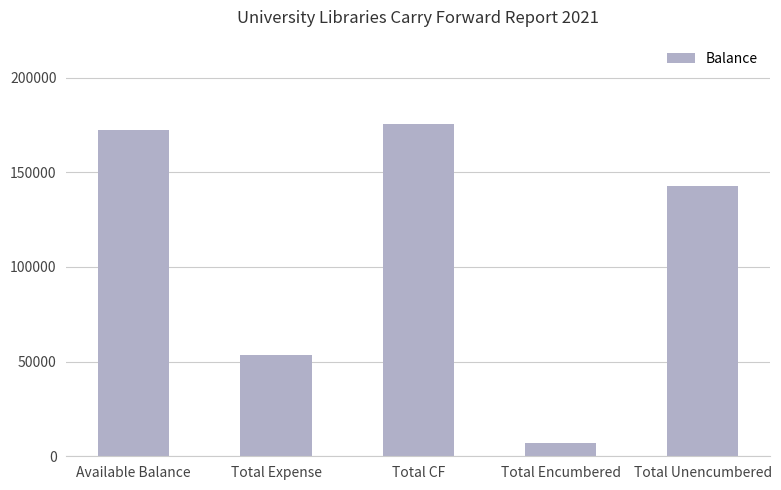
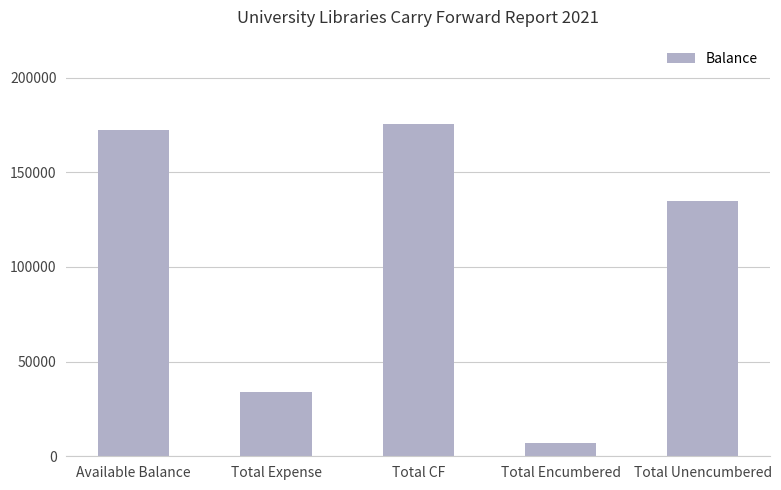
Total Expense: 54000 -> 34000
Total Unencumbered: 143000 -> 135000
